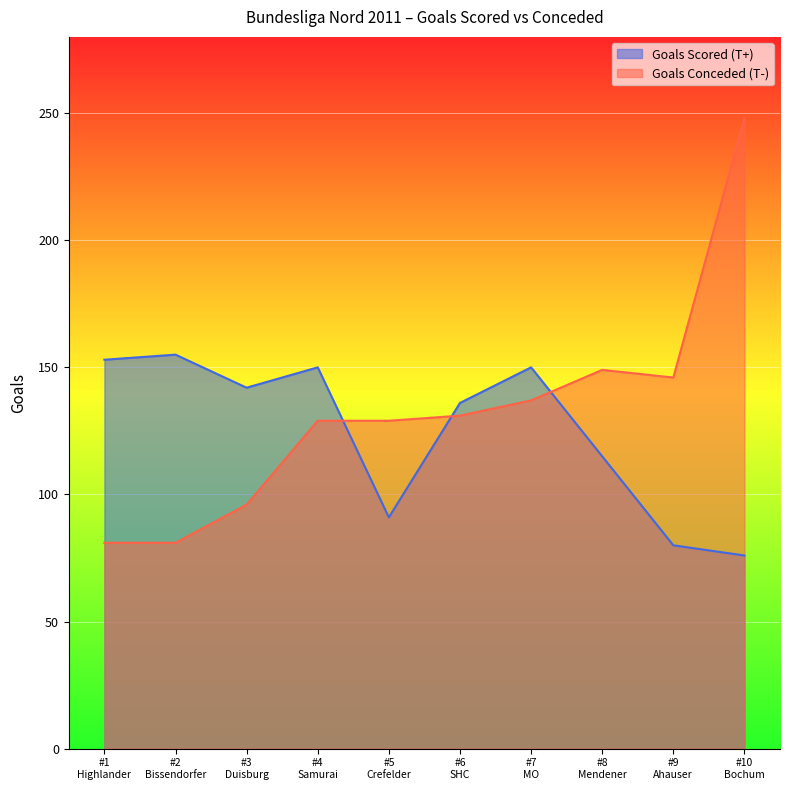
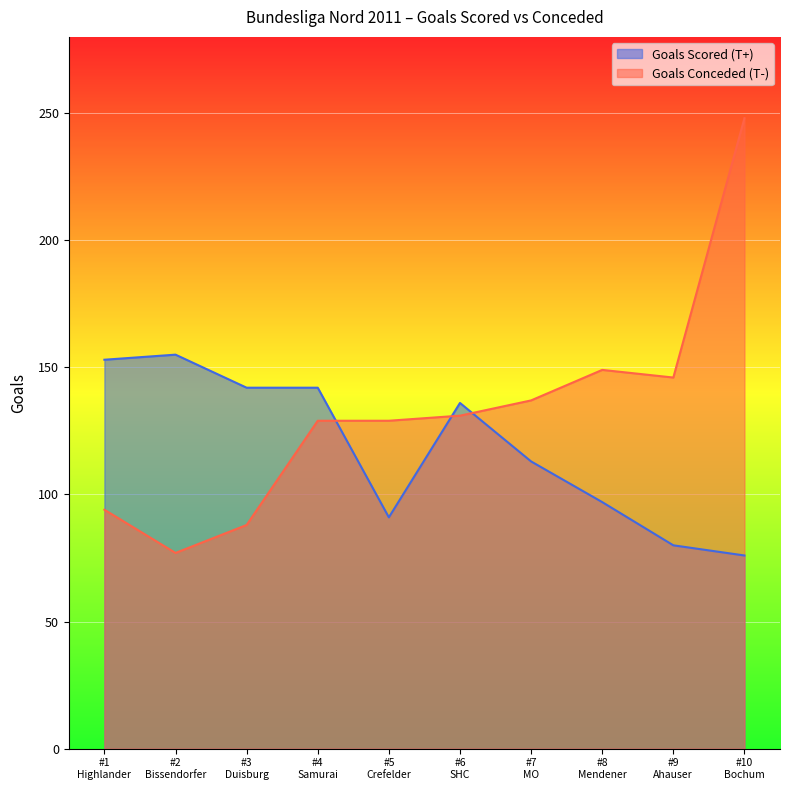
Goals Conceded (T-), #1 Highlander: 81 -> 94
Goals Conceded (T-), #2 Bissendorfer: 81 -> 77
Goals Conceded (T-), #3 Duisburg: 96 -> 88
Goals Scored (T+), #4 Samurai: 150 -> 142
Goals Scored (T+), #7 MO: 150 -> 113
Goals Scored (T+), #8 Mendener: 115 -> 97
